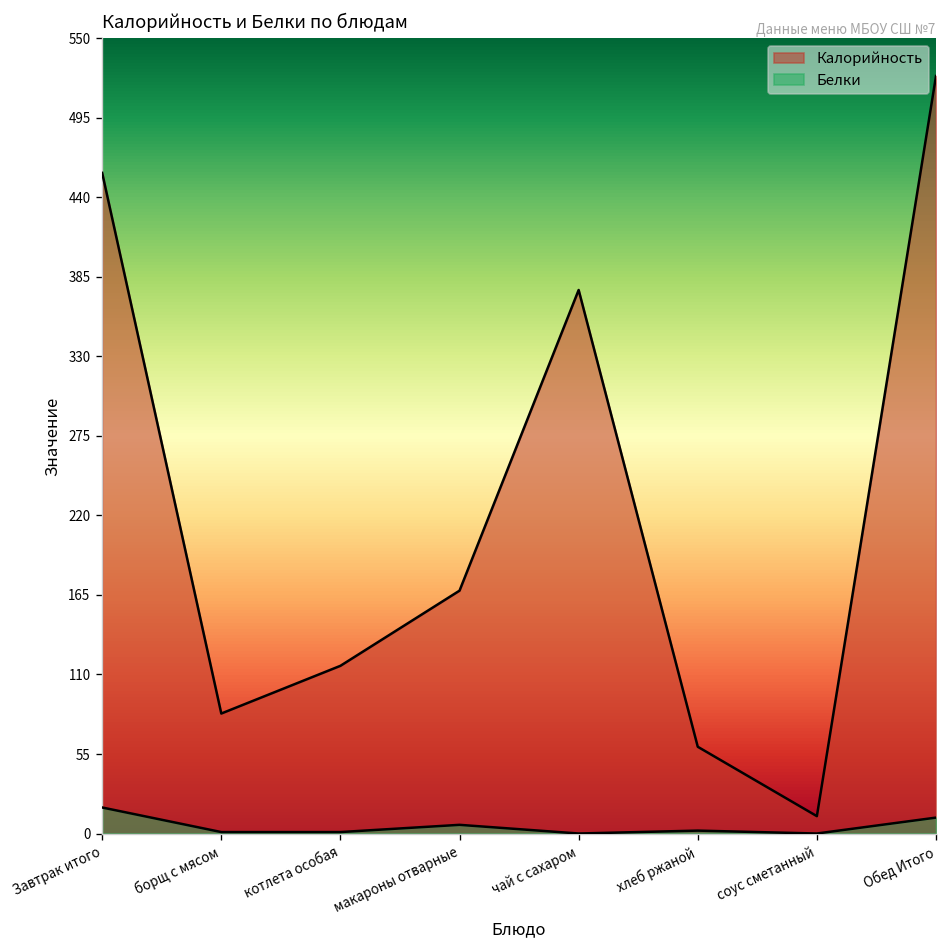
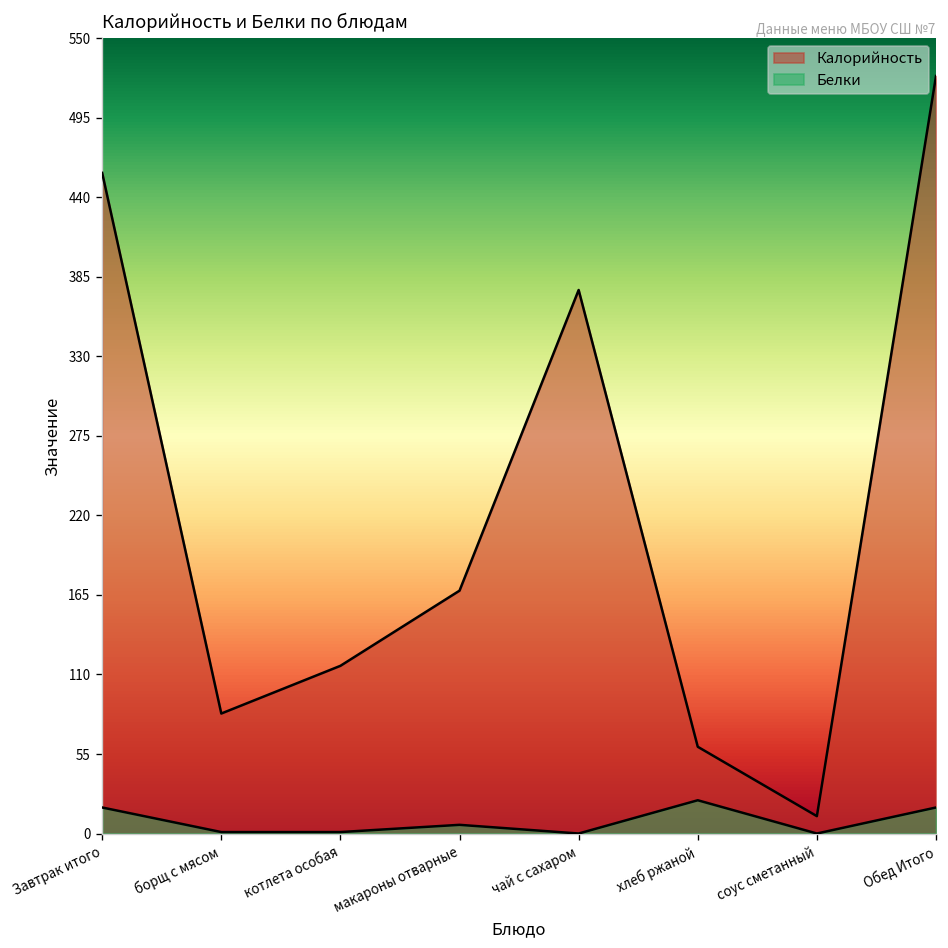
Белки, хлеб ржаной: 2 -> 23
Белки, Обед Итого: 11 -> 18
